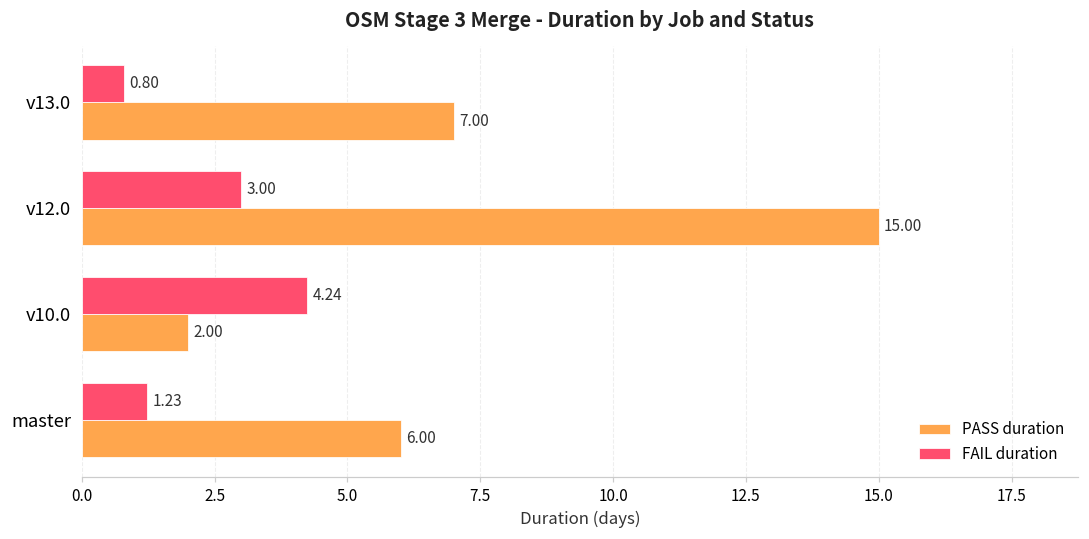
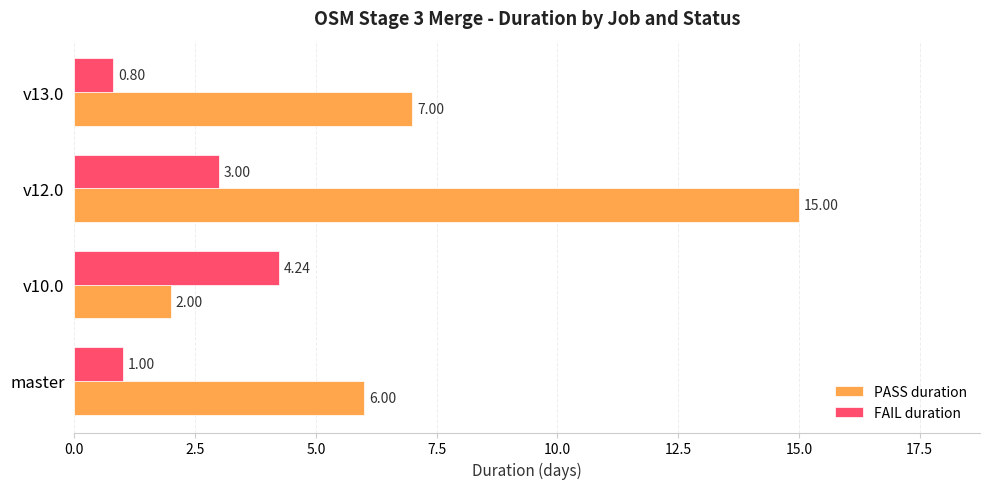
FAIL duration, master: 1.23 -> 1.00
